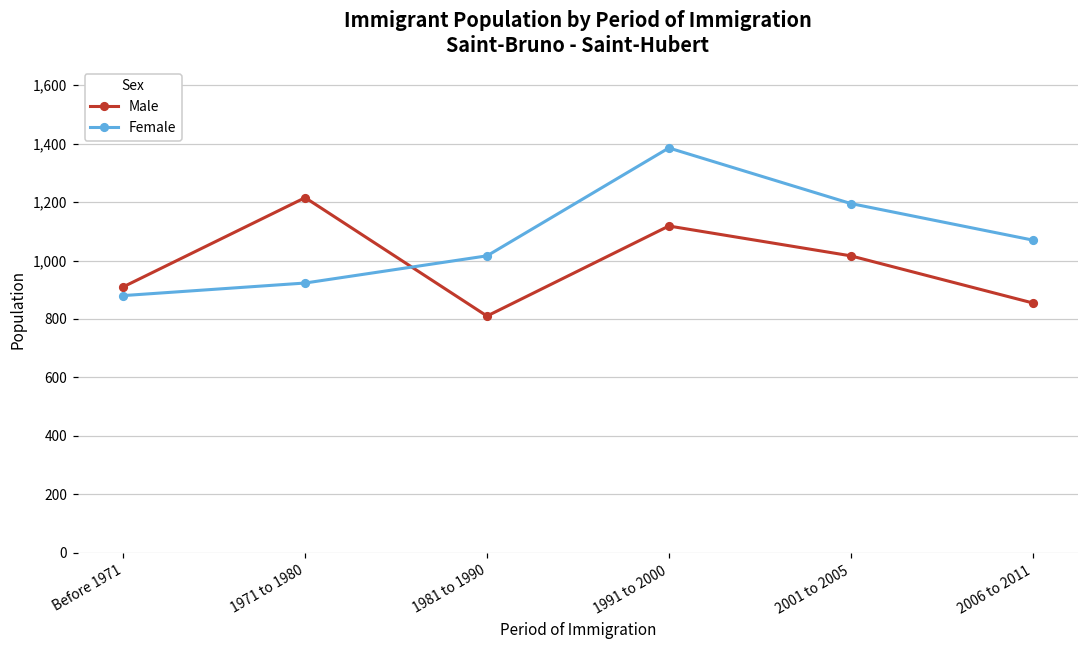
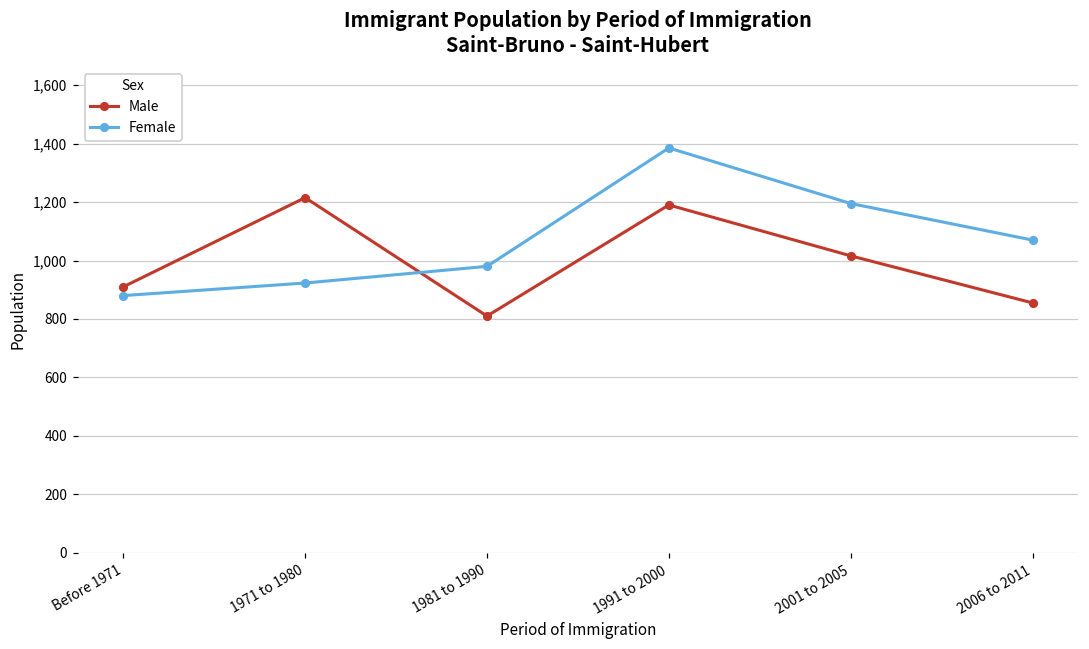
Female, 1981 to 1990: 1,020 -> 980
Male, 1991 to 2000: 1,120 -> 1,190
